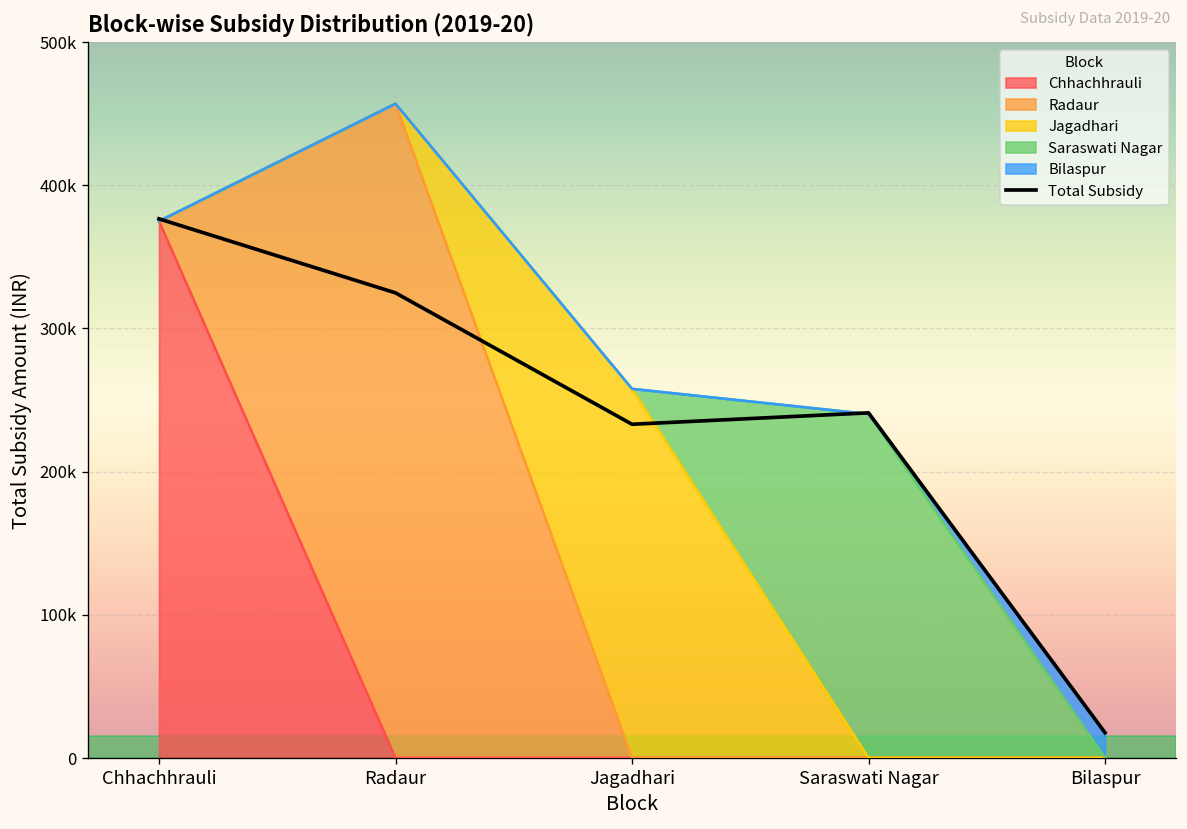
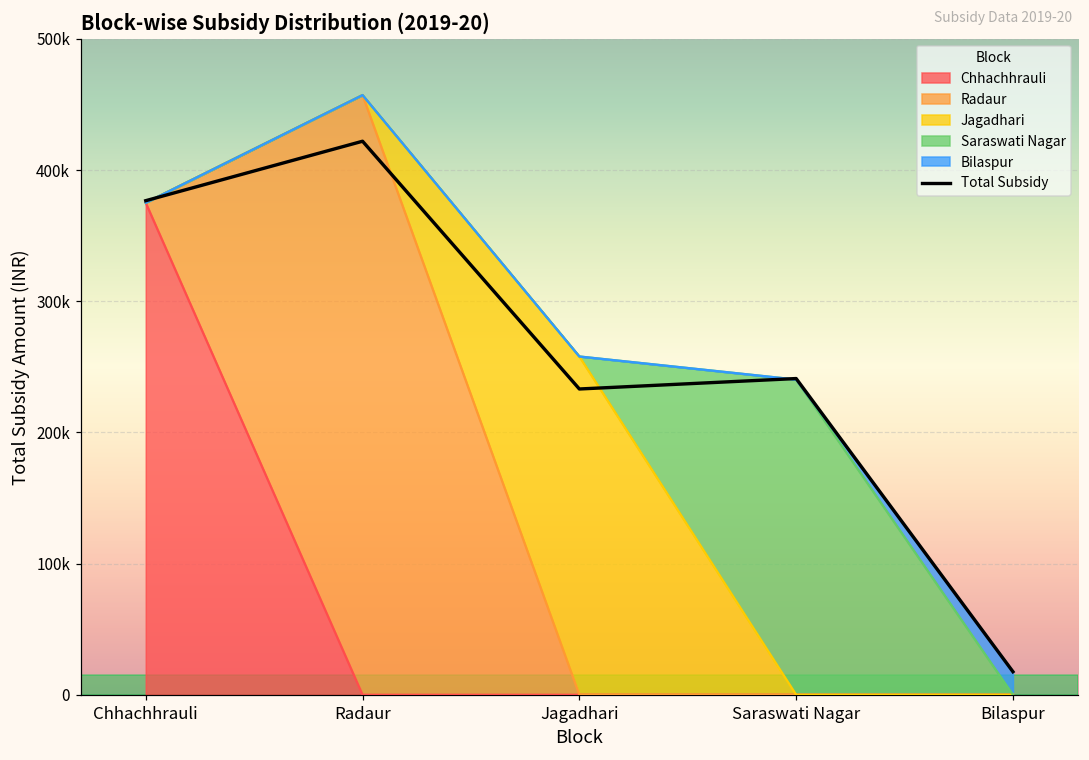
Total Subsidy, Radaur: 325000 -> 422000
